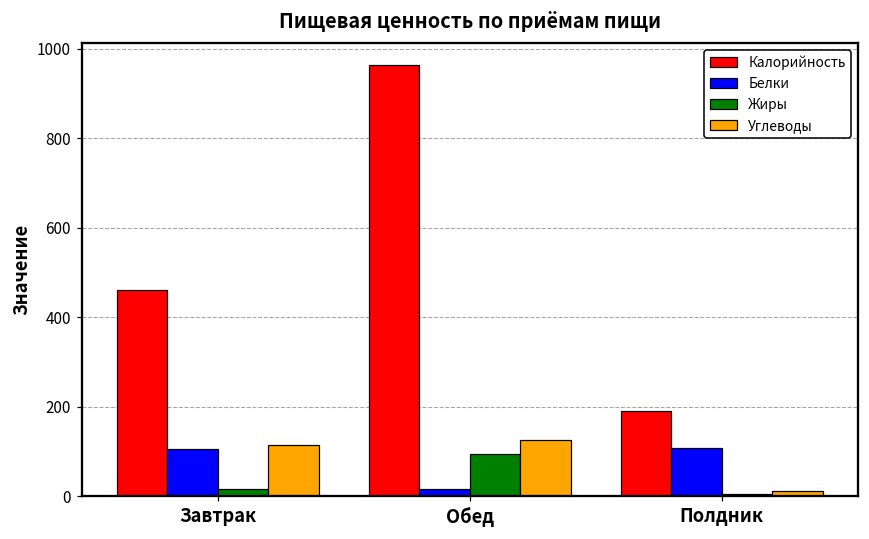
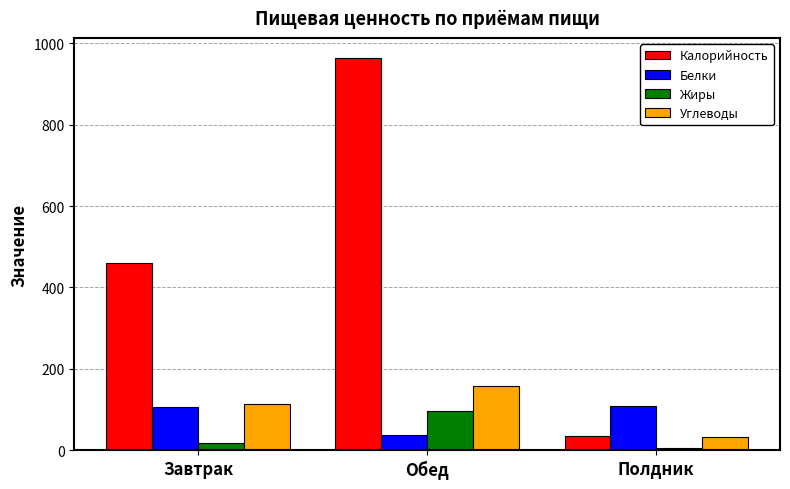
Белки, Обед: 20 -> 40
Углеводы, Обед: 130 -> 160
Калорийность, Полдник: 190 -> 30
Углеводы, Полдник: 10 -> 30
